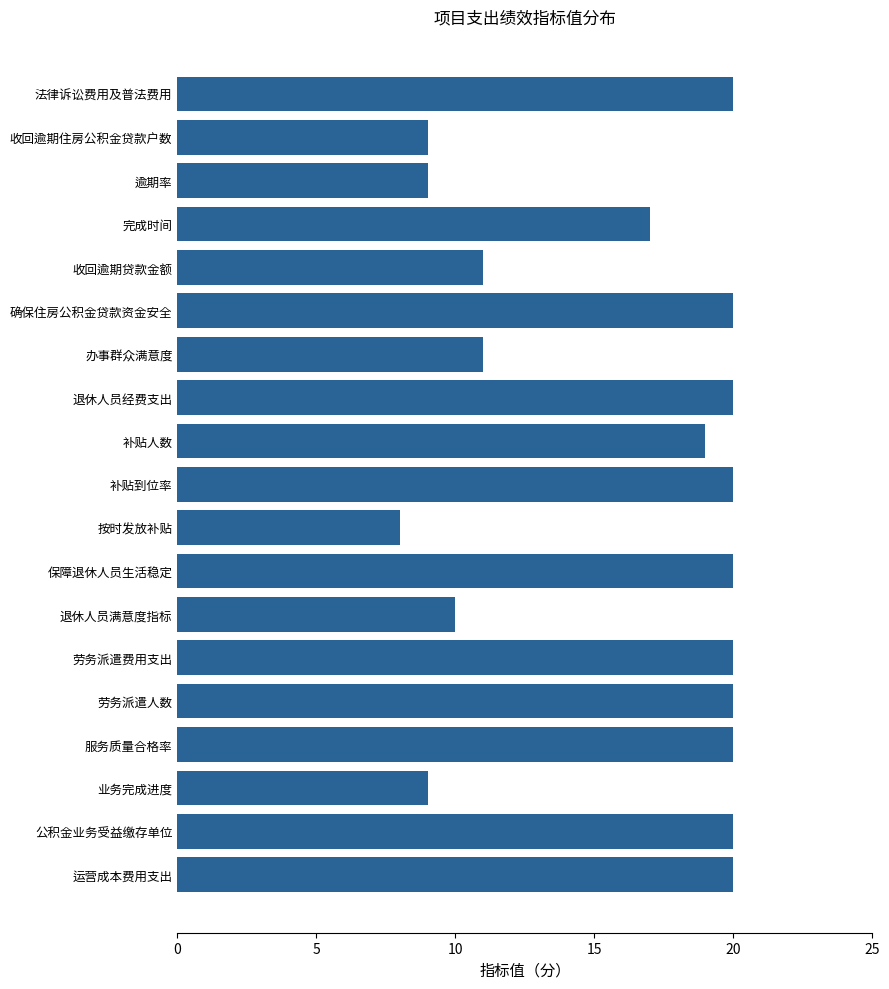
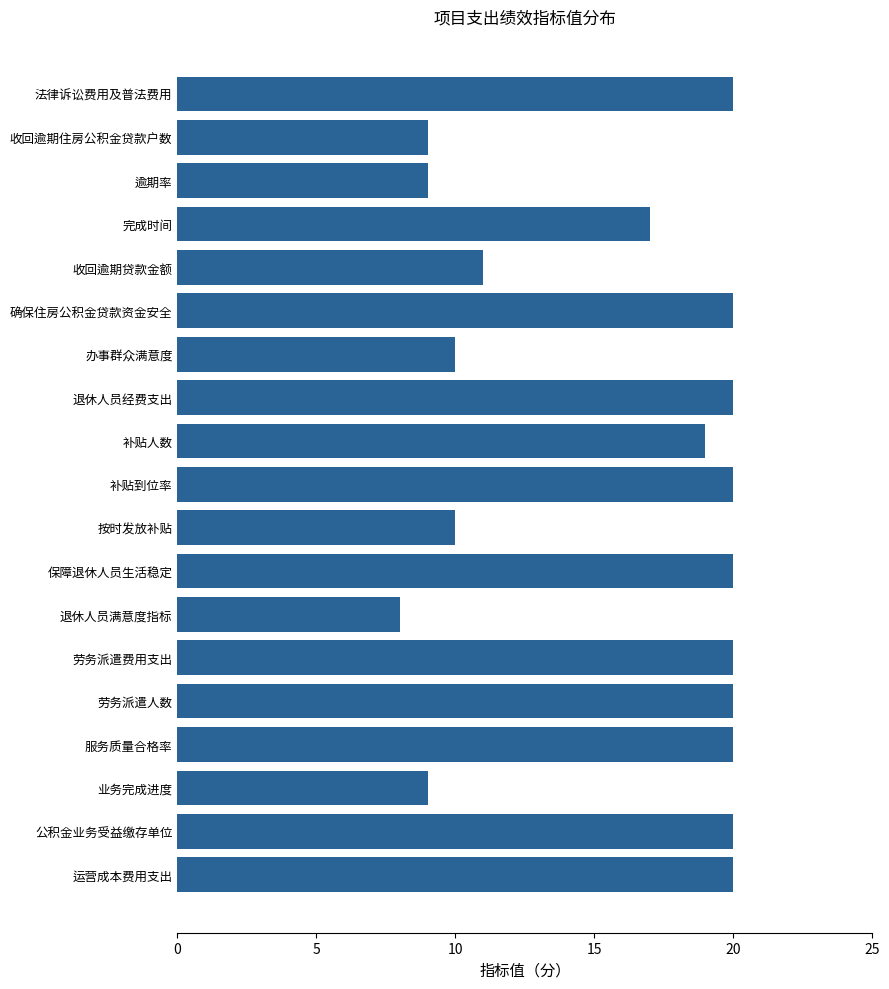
办事群众满意度: 11 -> 10
按时发放补贴: 8 -> 10
退休人员满意度指标: 10 -> 8
